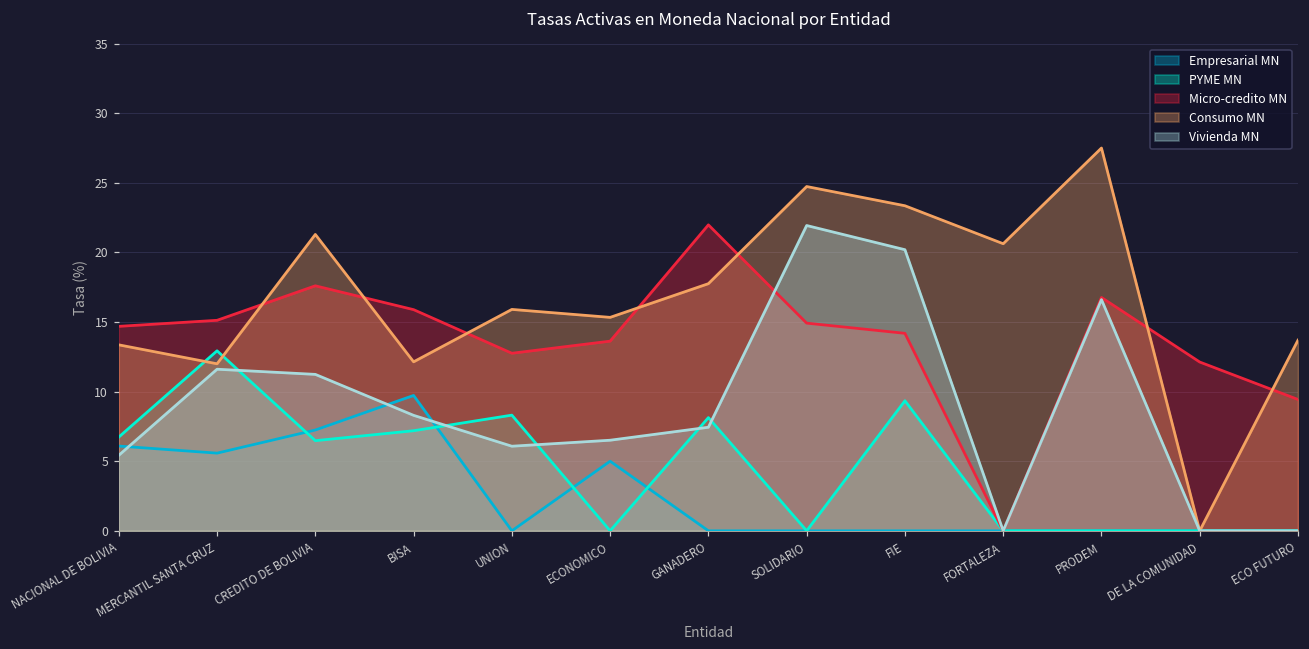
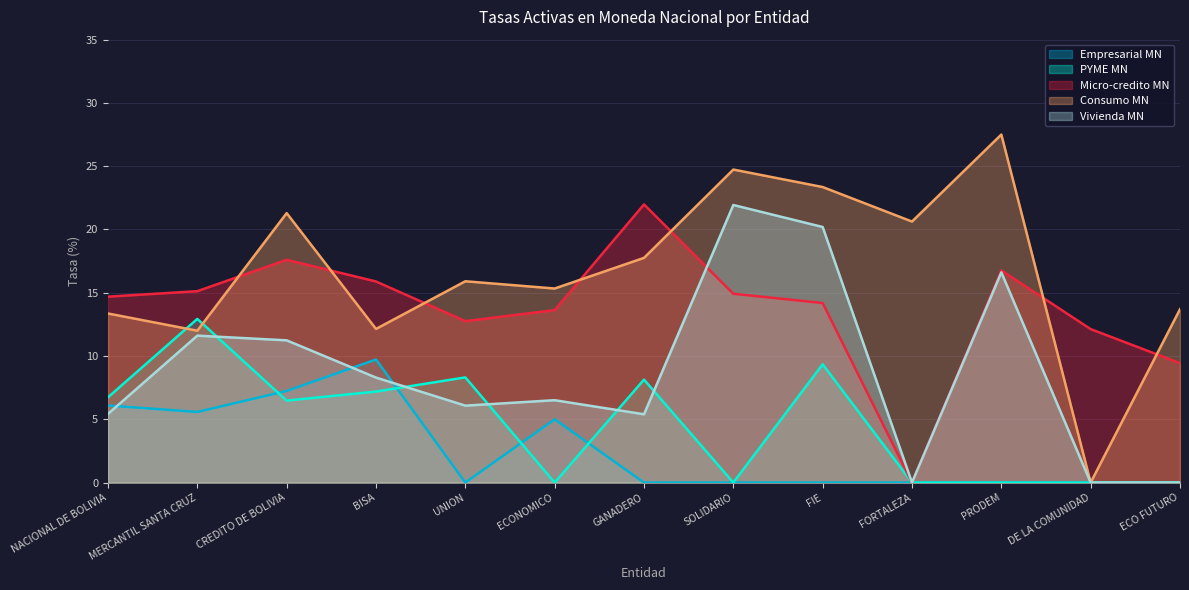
Vivienda MN, GANADERO: 7.4 -> 5.4
